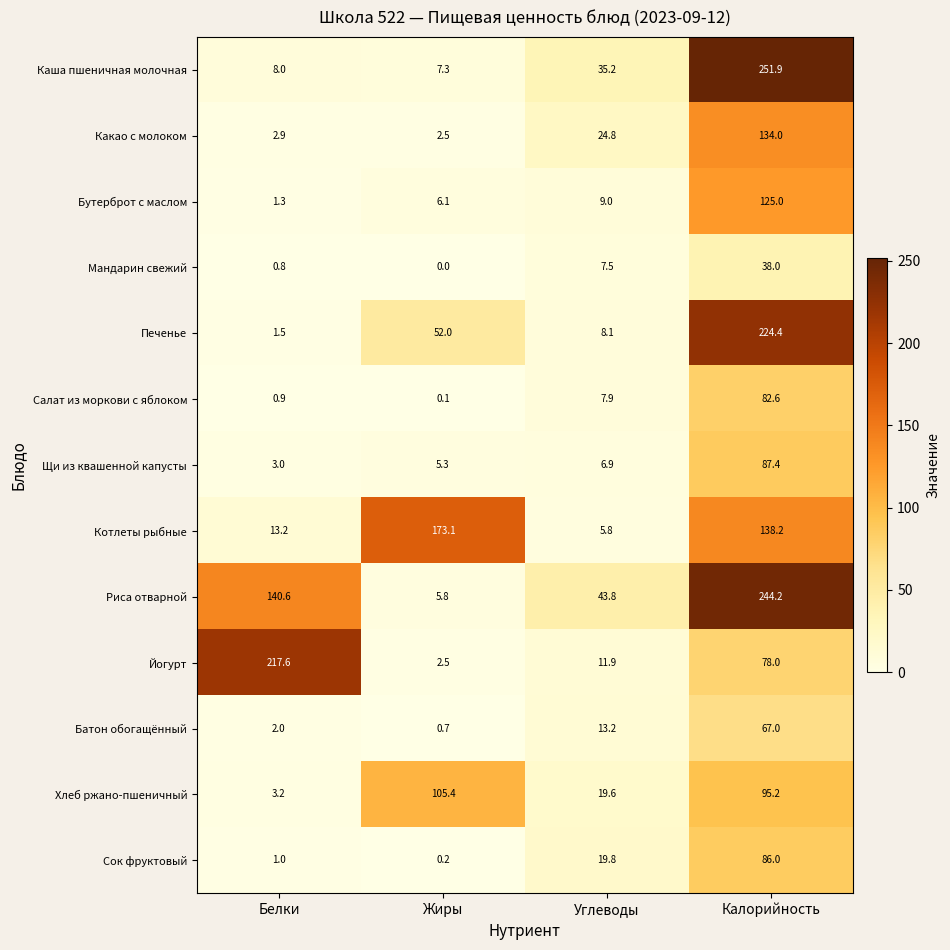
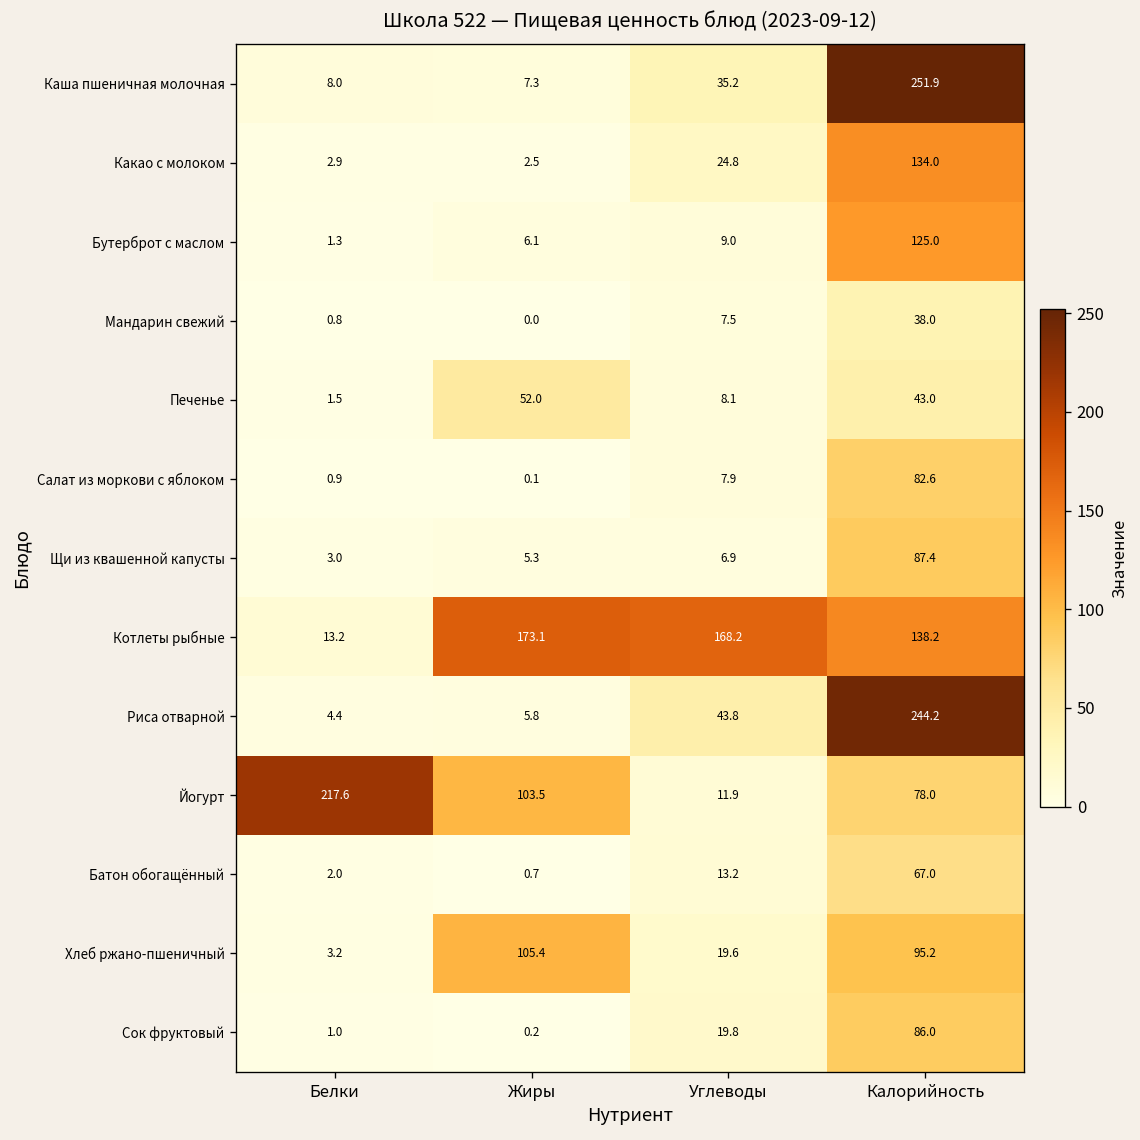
Печенье, Калорийность: 224.4 -> 43.0
Котлеты рыбные, Углеводы: 5.8 -> 168.2
Риса отварной, Белки: 140.6 -> 4.4
Йогурт, Жиры: 2.5 -> 103.5
